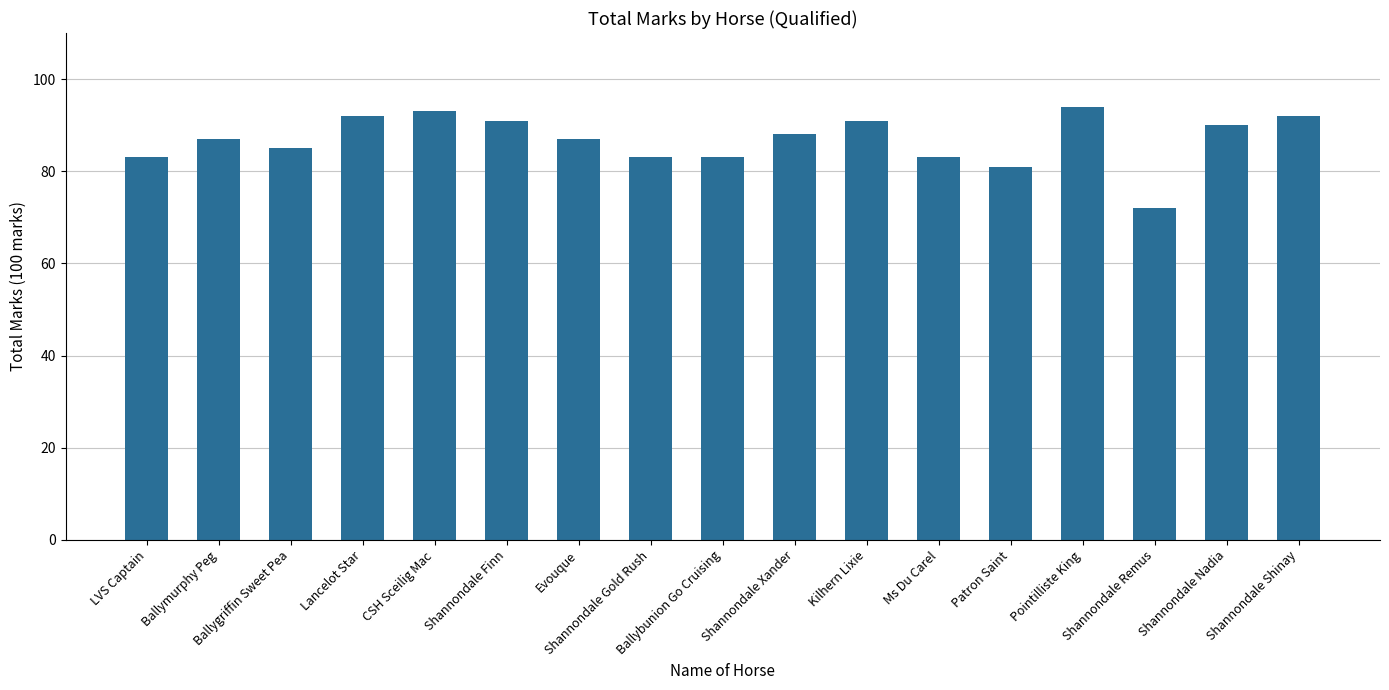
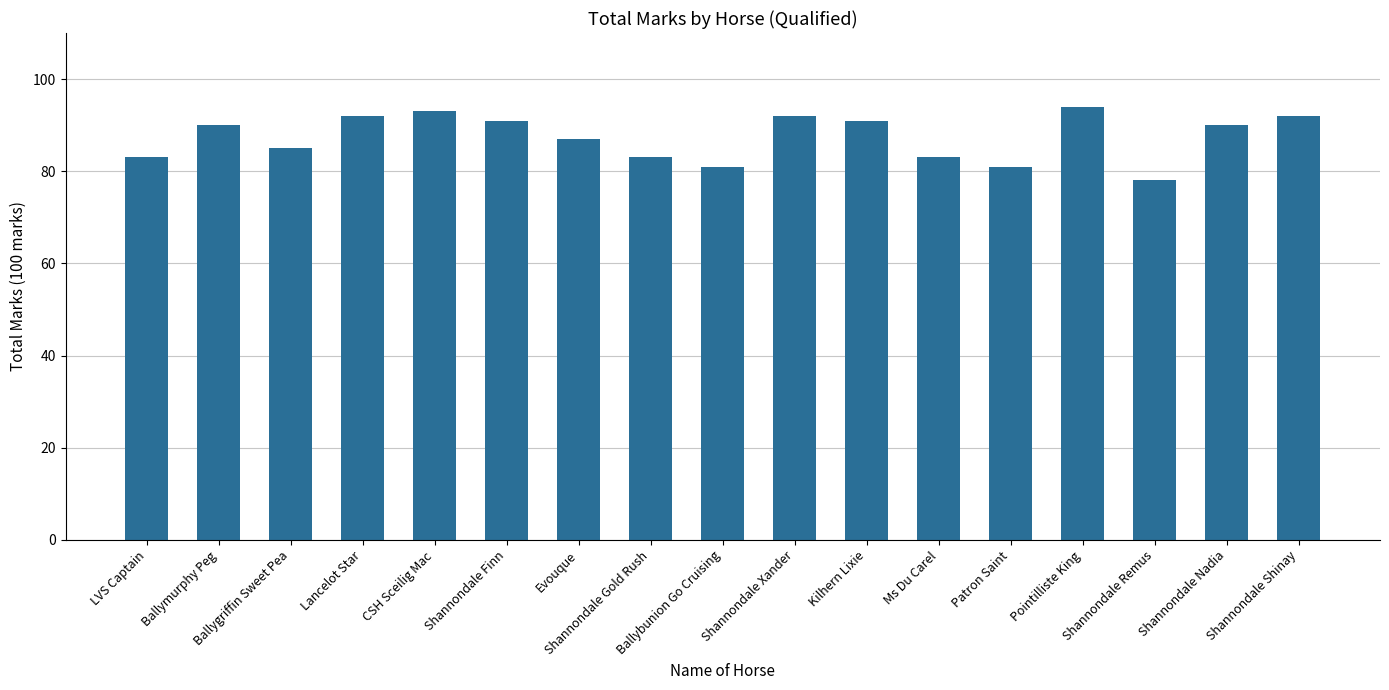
Ballymurphy Peg: 87 -> 90
Ballybunion Go Cruising: 83 -> 81
Shannondale Xander: 88 -> 92
Shannondale Remus: 72 -> 78
